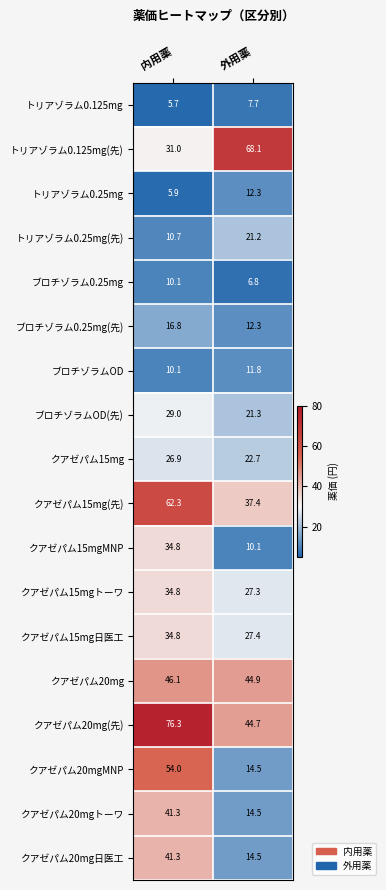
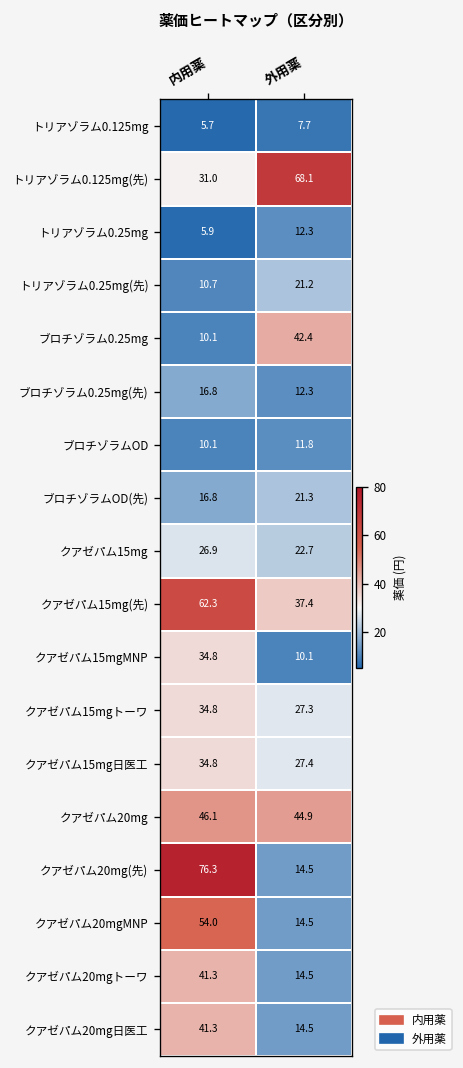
ブロチゾラム0.25mg, 外用薬: 6.8 -> 42.4
ブロチゾラムOD(先), 内用薬: 29.0 -> 16.8
クアゼパム20mg(先), 外用薬: 44.7 -> 14.5
